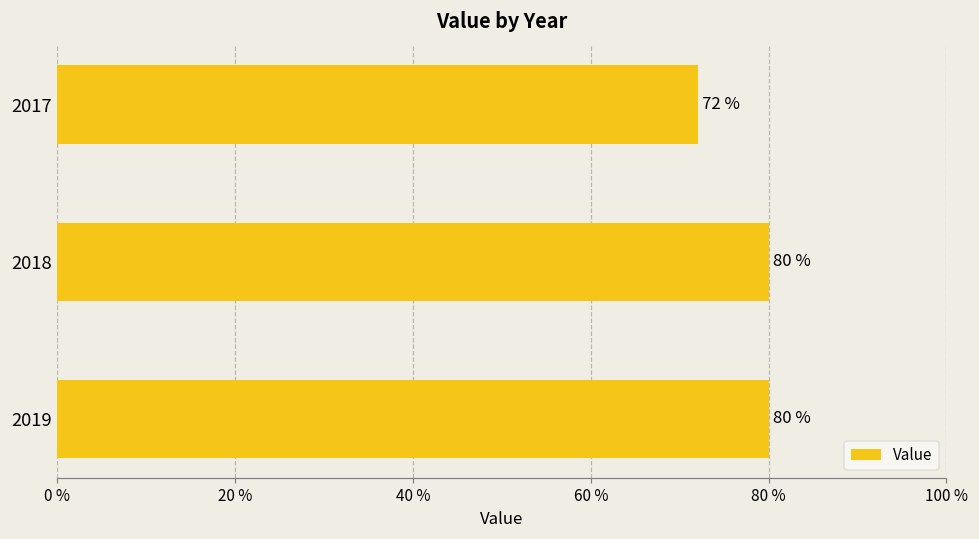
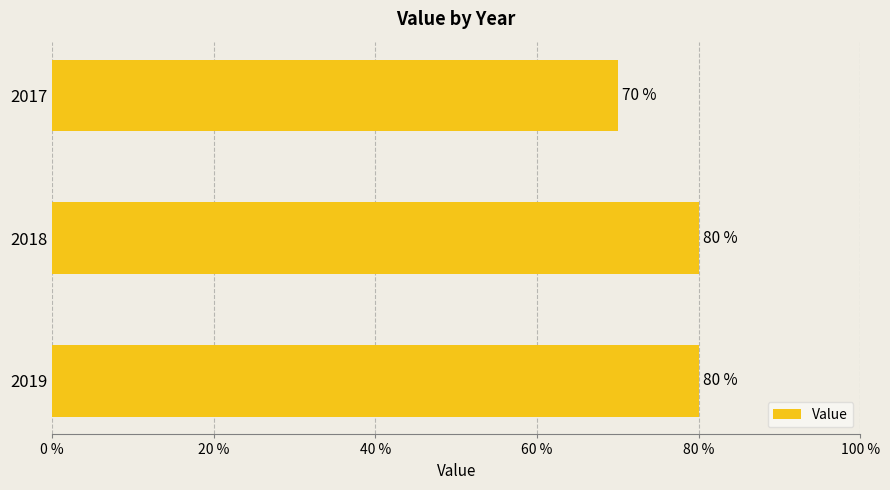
2017: 72 % -> 70 %
